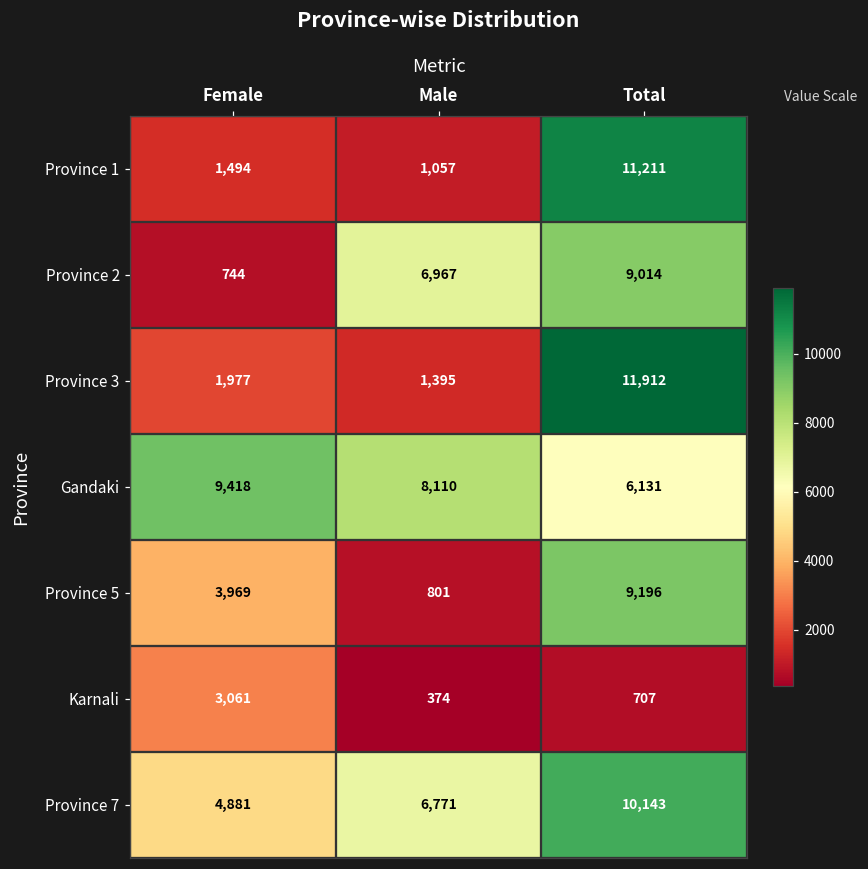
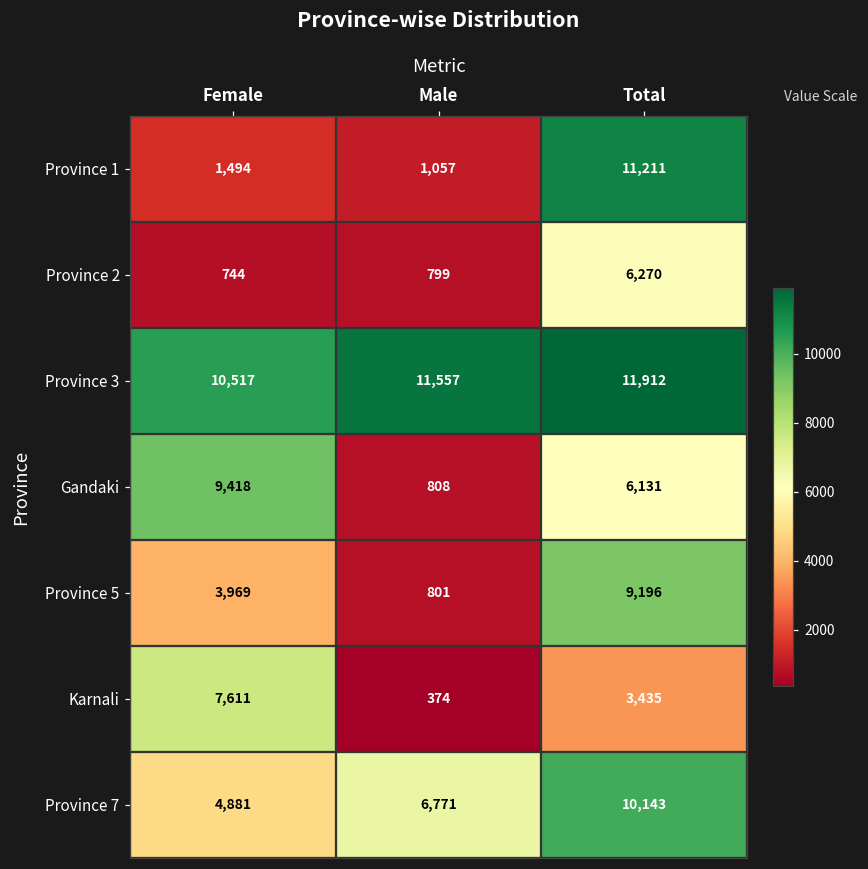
Province 2, Male: 6,967 -> 799
Province 2, Total: 9,014 -> 6,270
Province 3, Female: 1,977 -> 10,517
Province 3, Male: 1,395 -> 11,557
Gandaki, Male: 8,110 -> 808
Karnali, Female: 3,061 -> 7,611
Karnali, Total: 707 -> 3,435
